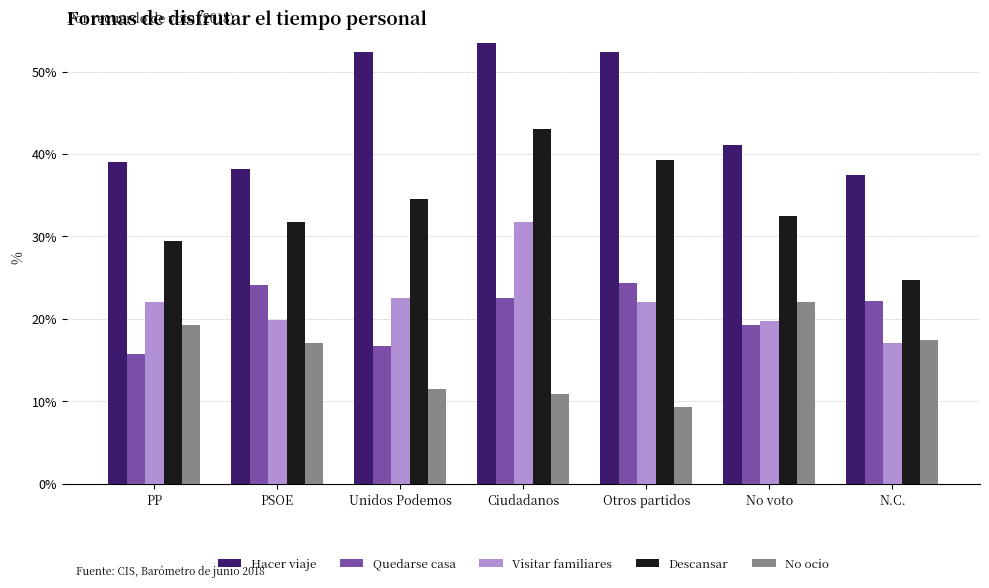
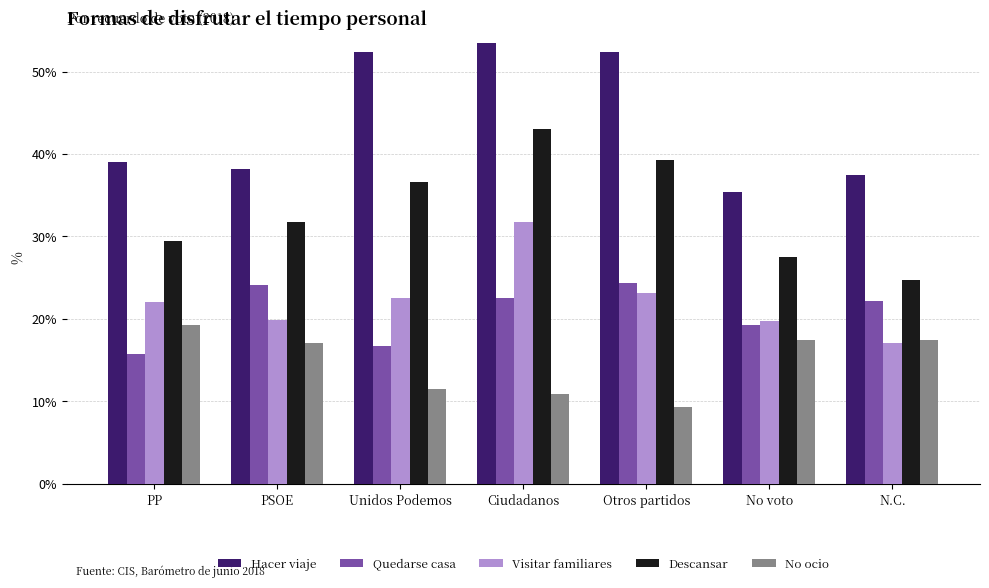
Descansar, Unidos Podemos: 35% -> 37%
Visitar familiares, Otros partidos: 22% -> 23%
Hacer viaje, No voto: 41% -> 35%
Descansar, No voto: 33% -> 27%
No ocio, No voto: 22% -> 18%
